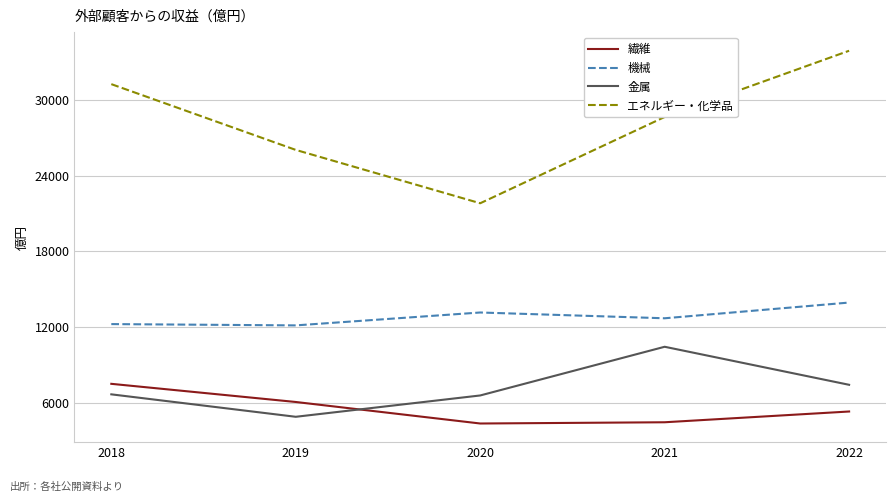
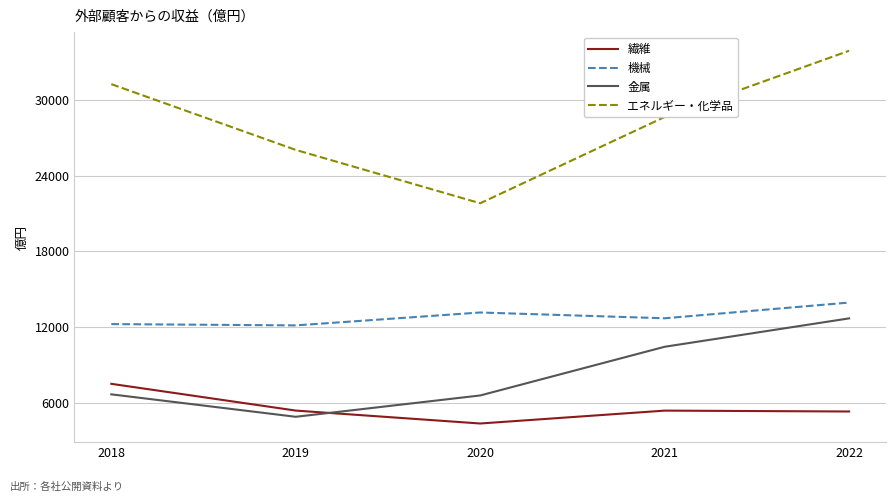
繊維, 2019: 6100 -> 5400
繊維, 2021: 4400 -> 5400
金属, 2022: 7400 -> 12700
